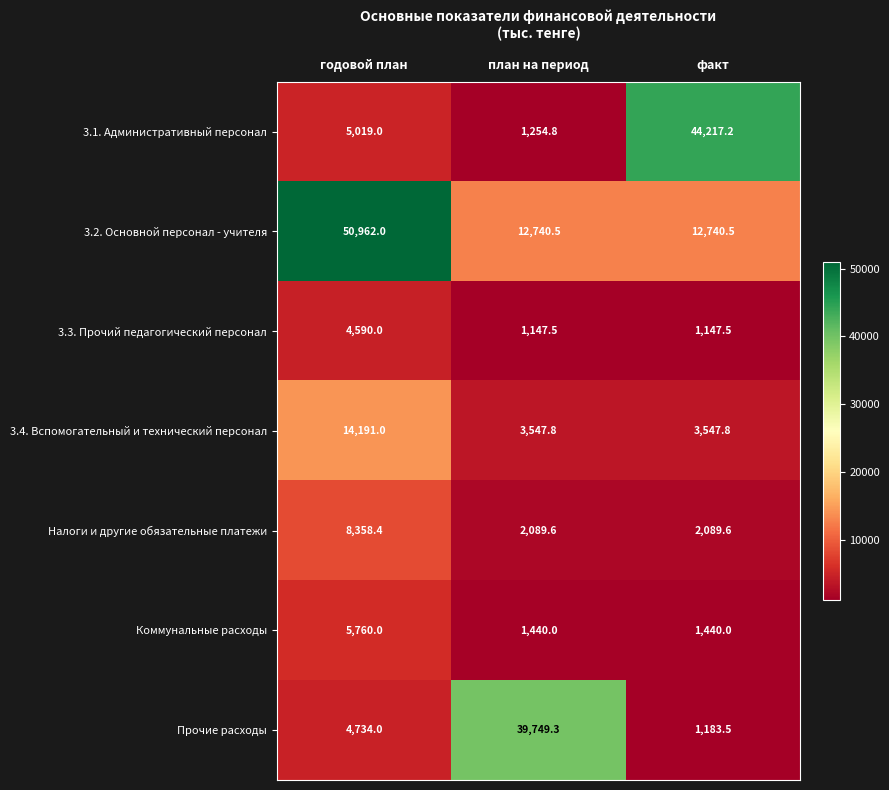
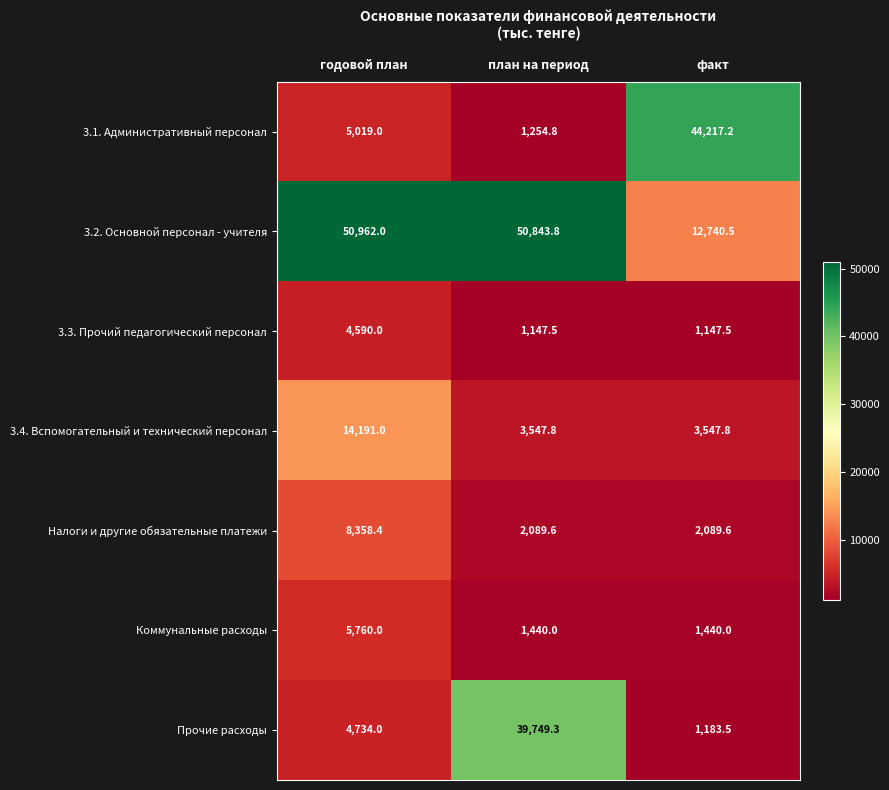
3.2. Основной персонал - учителя, план на период: 12,740.5 -> 50,843.8
